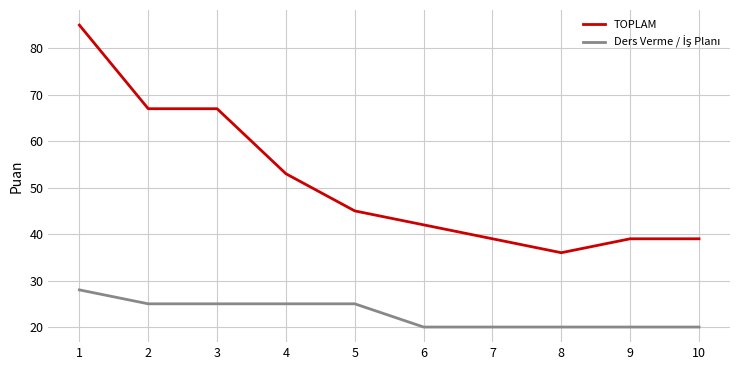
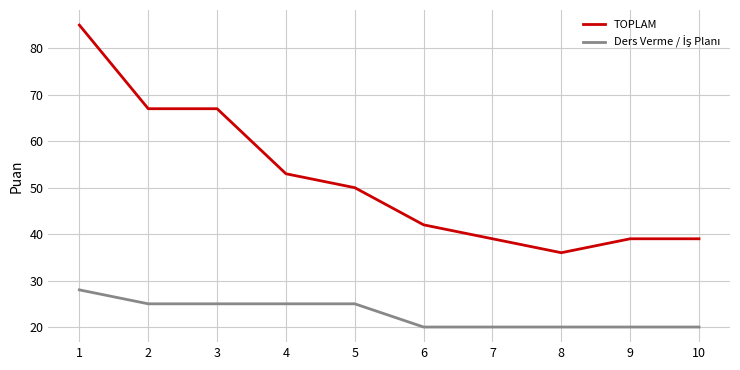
TOPLAM, 5: 45 -> 50
